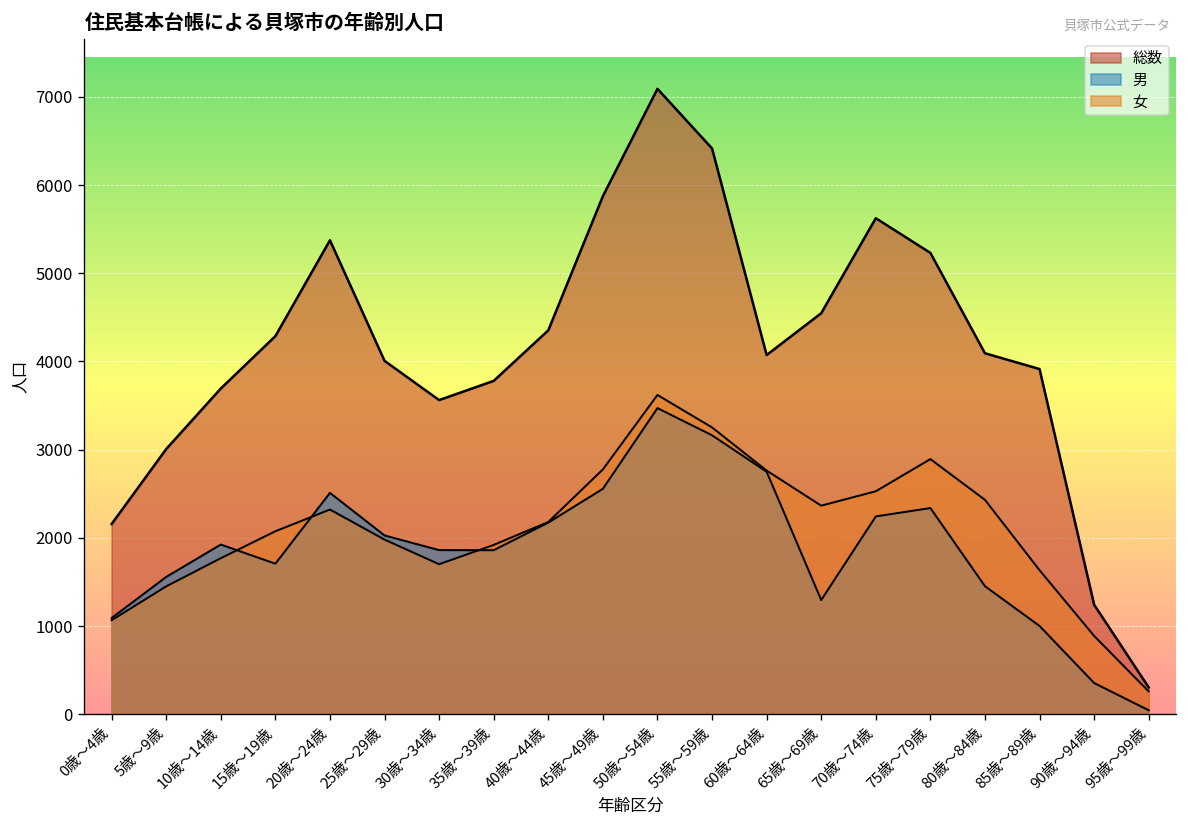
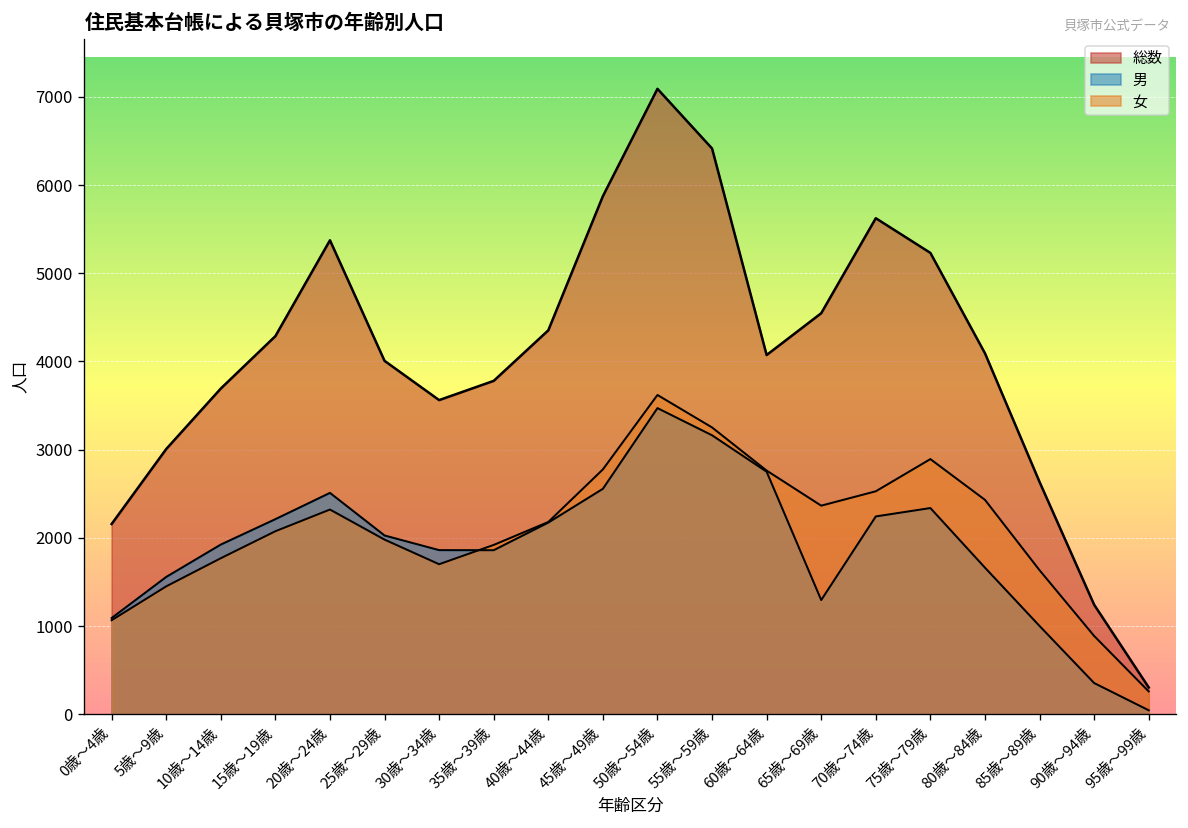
男, 15歳～19歳: 1700 -> 2200
男, 80歳～84歳: 1500 -> 1700
総数, 85歳～89歳: 3900 -> 2600
